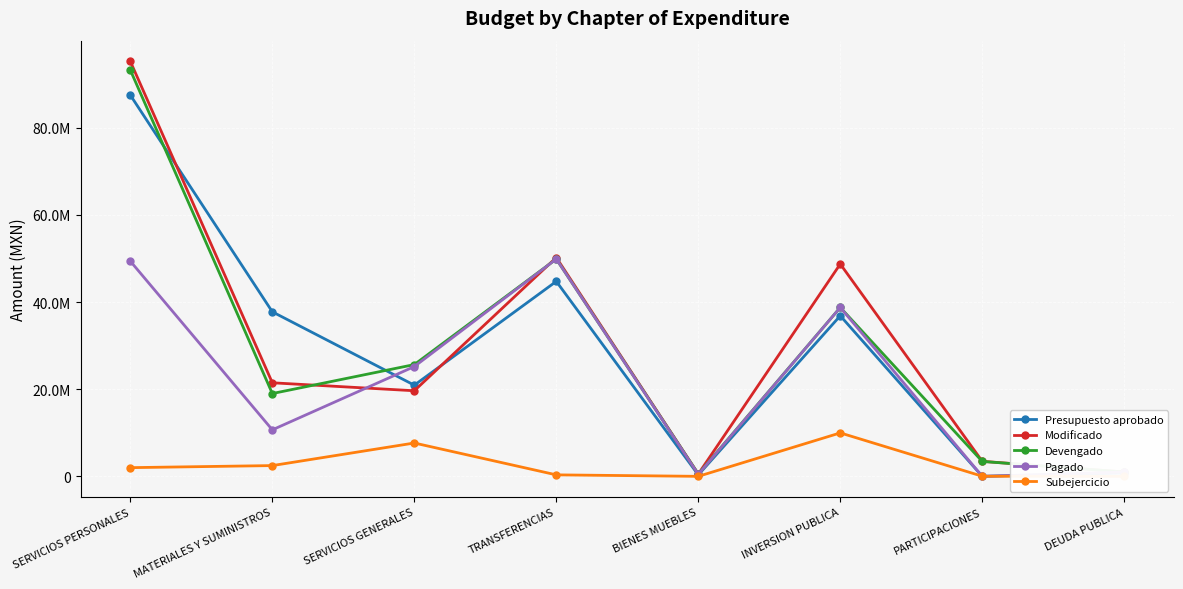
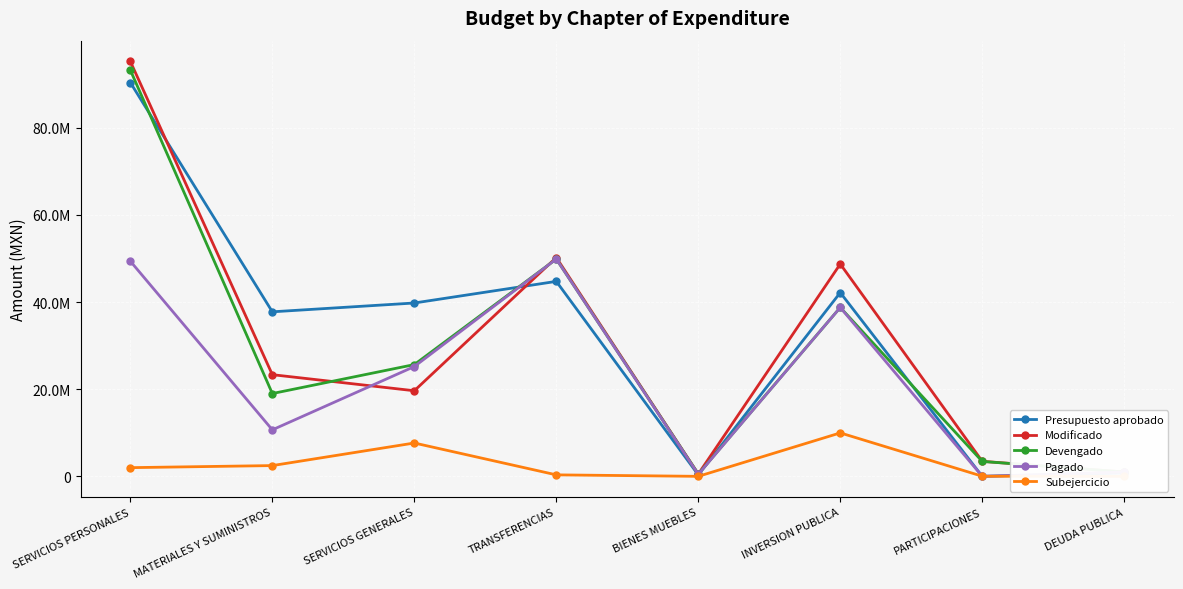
Presupuesto aprobado, SERVICIOS PERSONALES: 87000000 -> 90000000
Modificado, MATERIALES Y SUMINISTROS: 21000000 -> 23000000
Presupuesto aprobado, SERVICIOS GENERALES: 21000000 -> 40000000
Presupuesto aprobado, INVERSION PUBLICA: 37000000 -> 42000000
